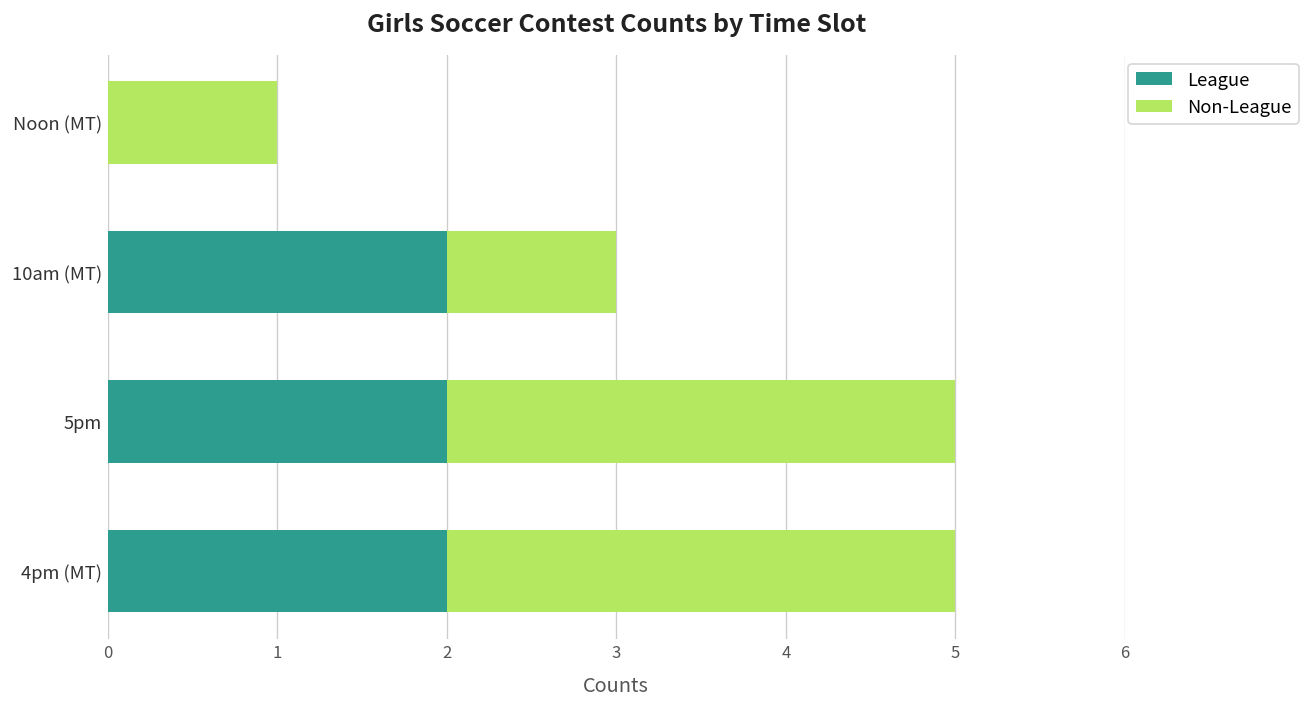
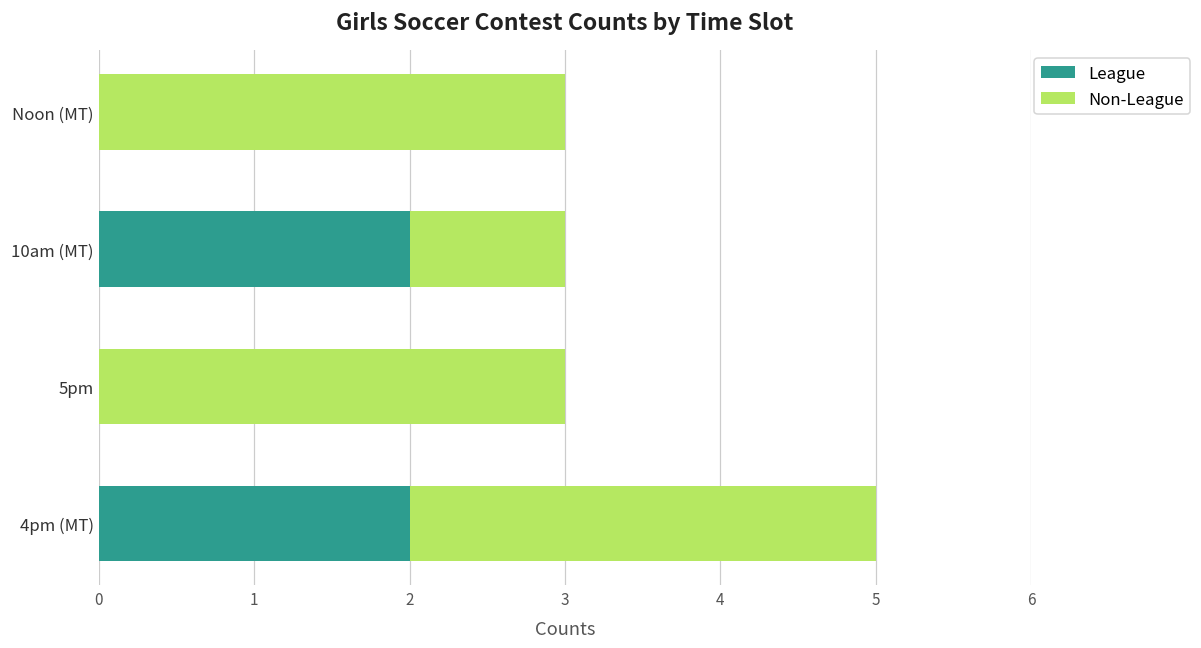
Non-League, Noon (MT): 1 -> 3
League, 5pm: 2 -> 0
